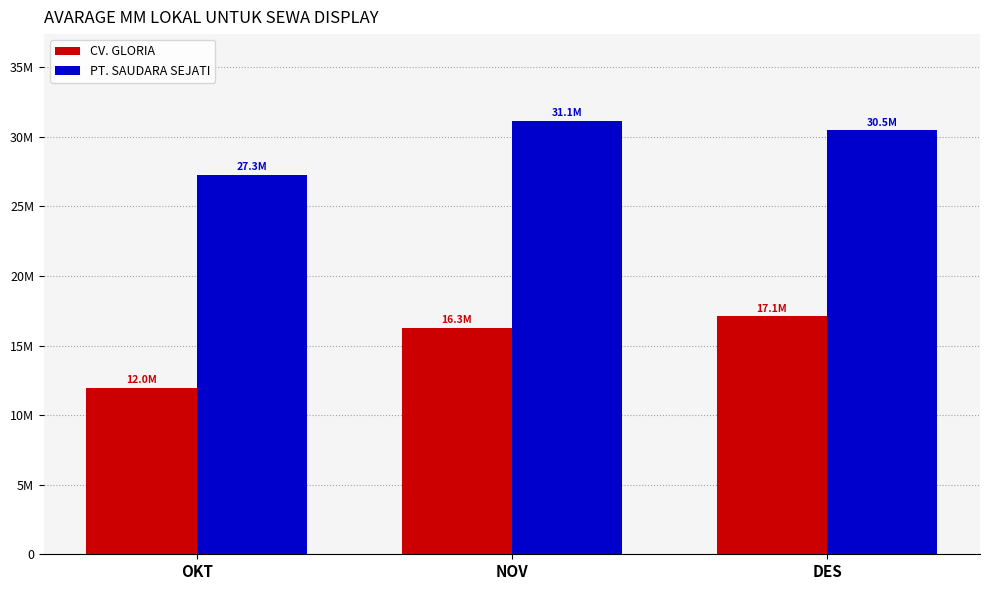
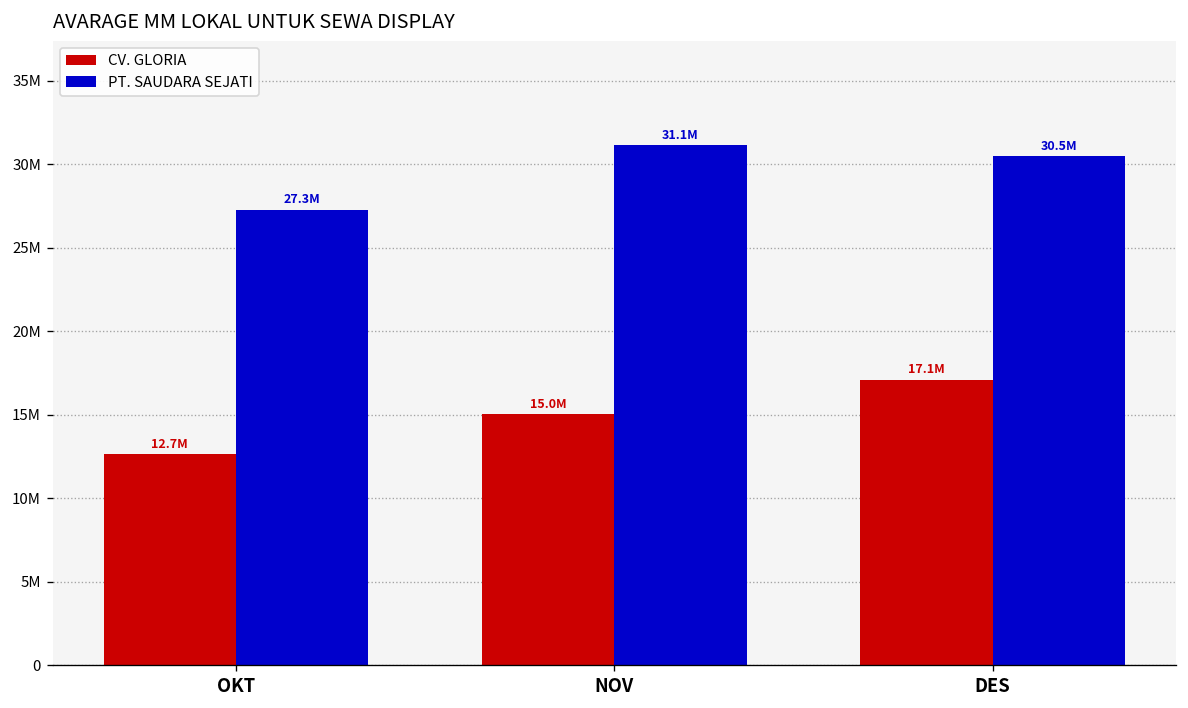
CV. GLORIA, OKT: 12.0M -> 12.7M
CV. GLORIA, NOV: 16.3M -> 15.0M
